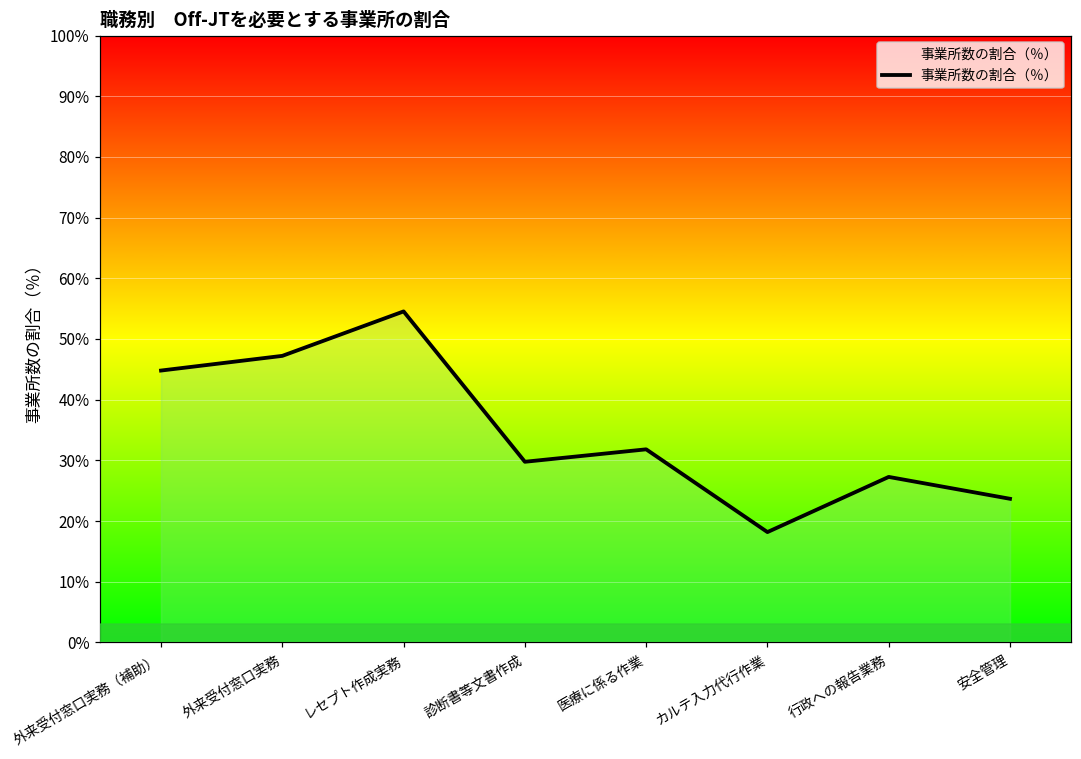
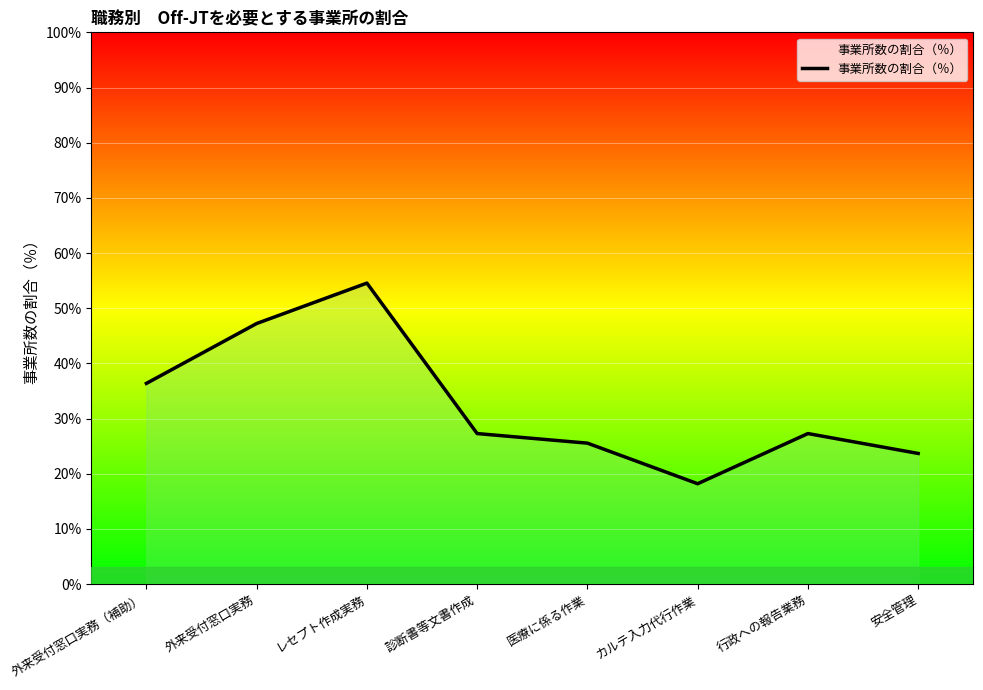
外来受付窓口実務（補助）: 45% -> 36%
診断書等文書作成: 30% -> 27%
医療に係る作業: 32% -> 26%
